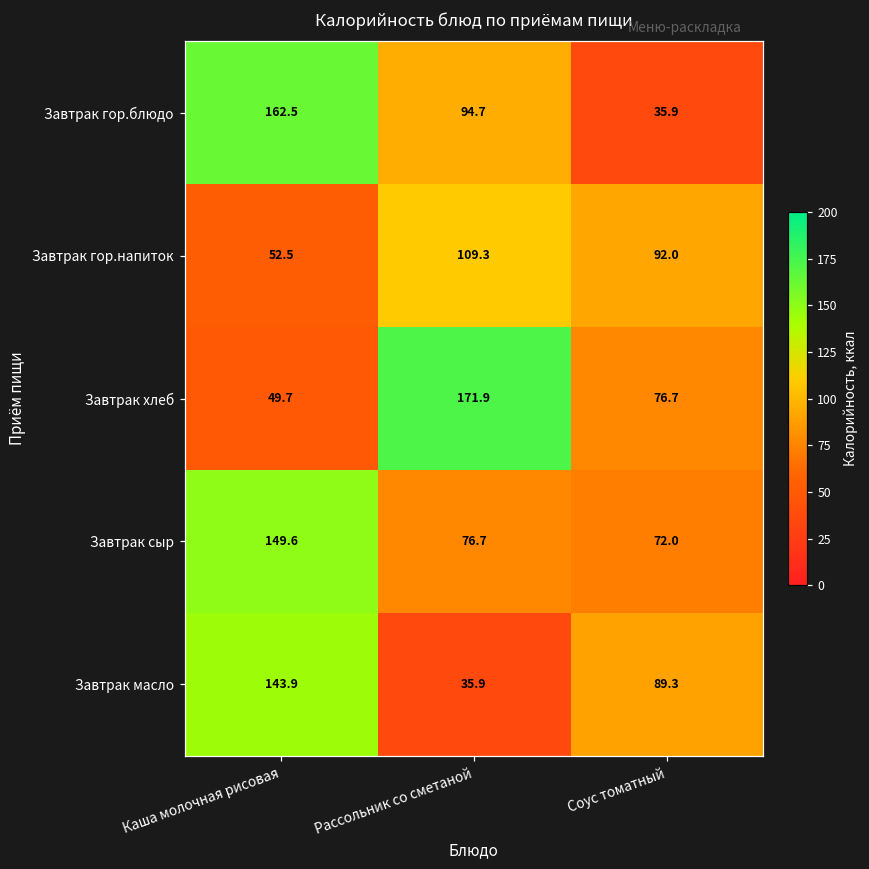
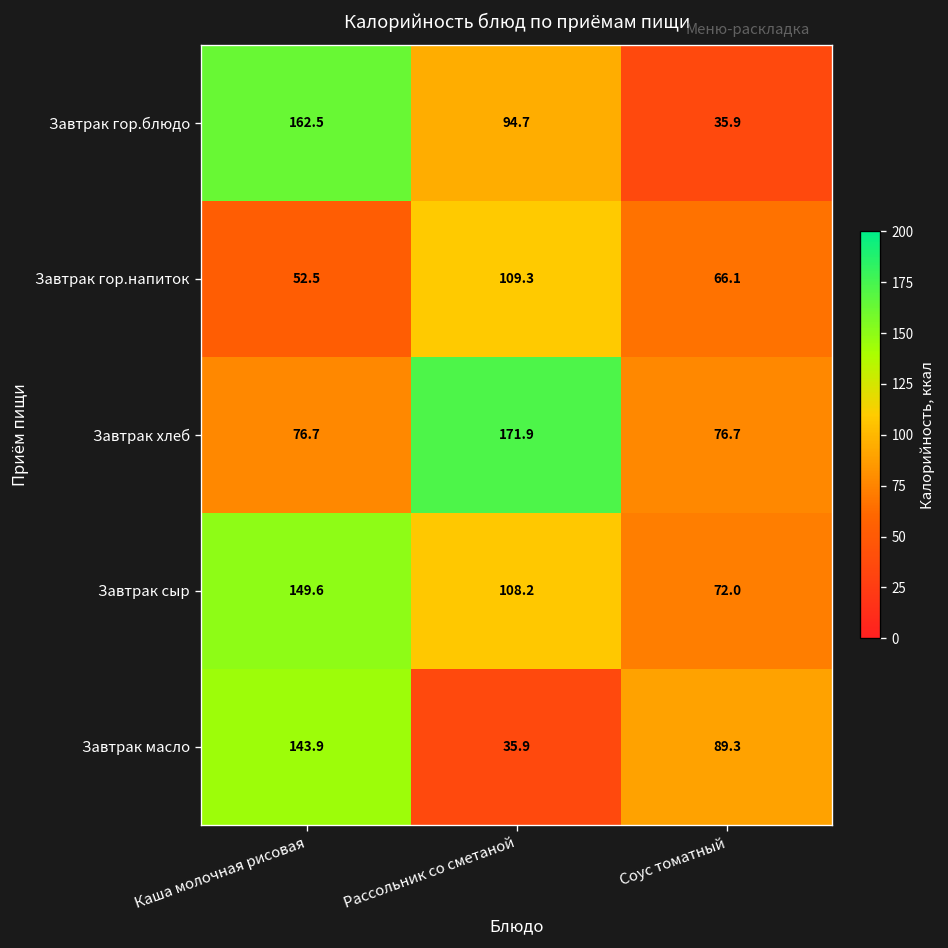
Завтрак гор.напиток, Соус томатный: 92.0 -> 66.1
Завтрак хлеб, Каша молочная рисовая: 49.7 -> 76.7
Завтрак сыр, Рассольник со сметаной: 76.7 -> 108.2
